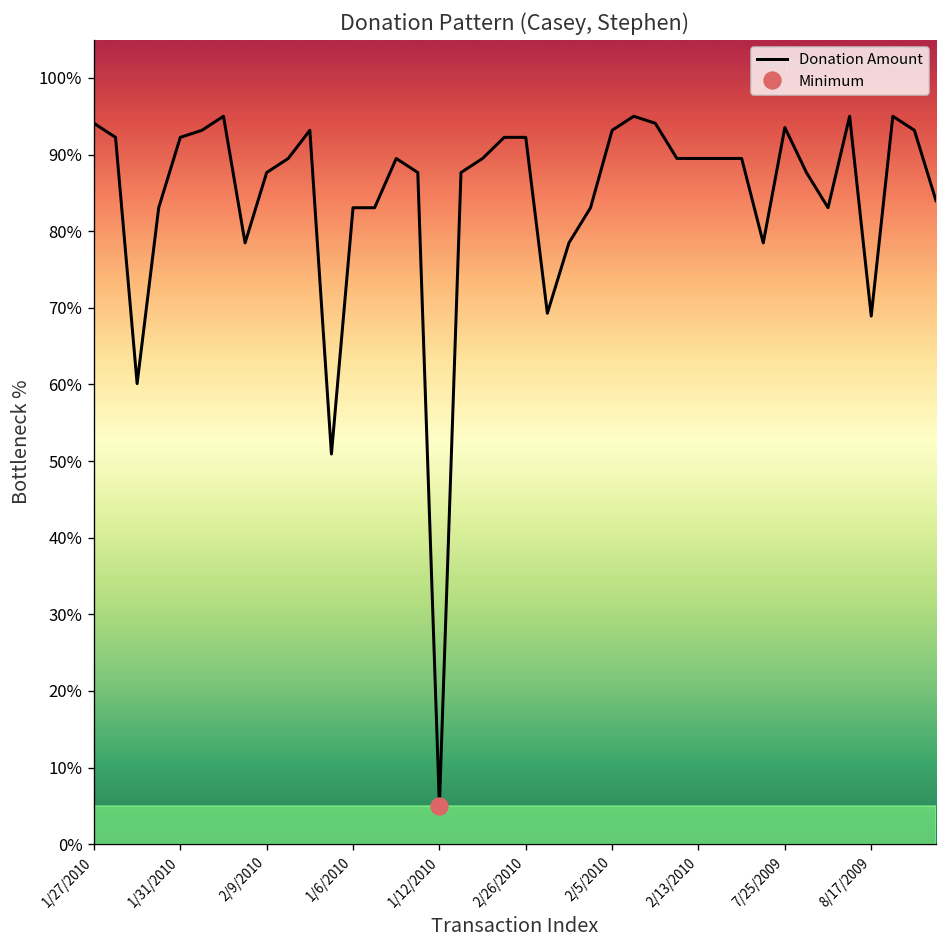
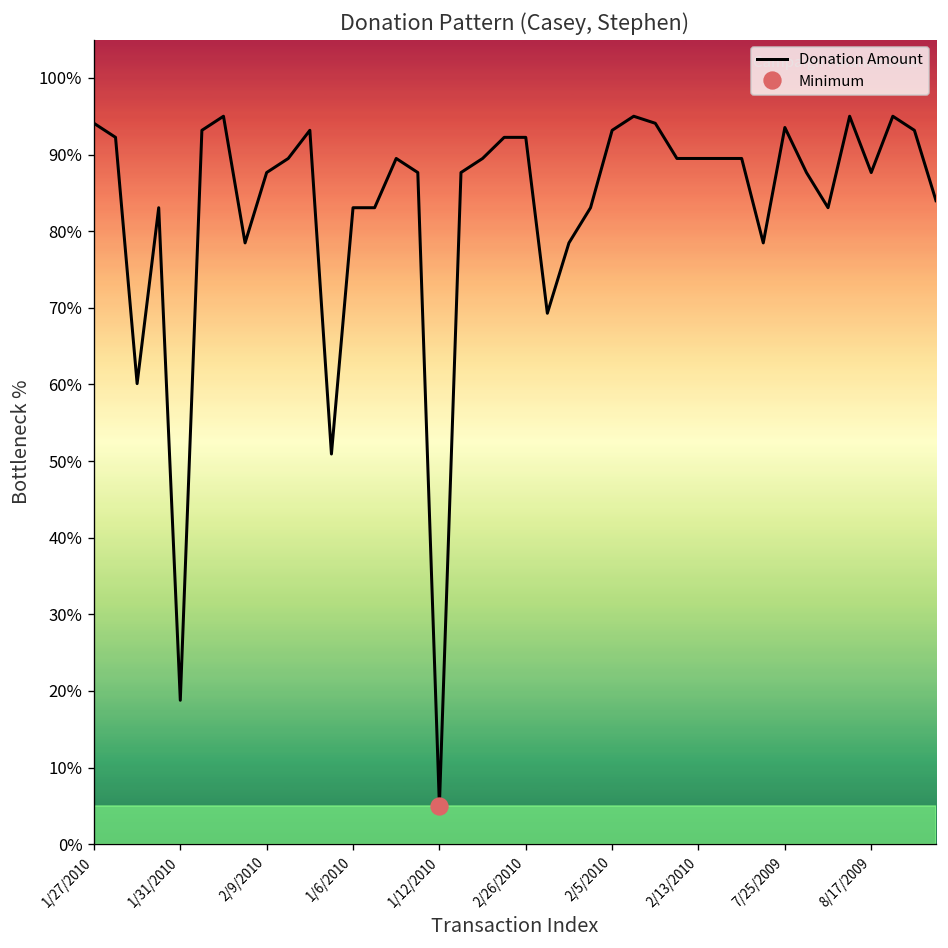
Donation Amount, 1/31/2010: 92% -> 19%
Donation Amount, 8/17/2009: 69% -> 88%
